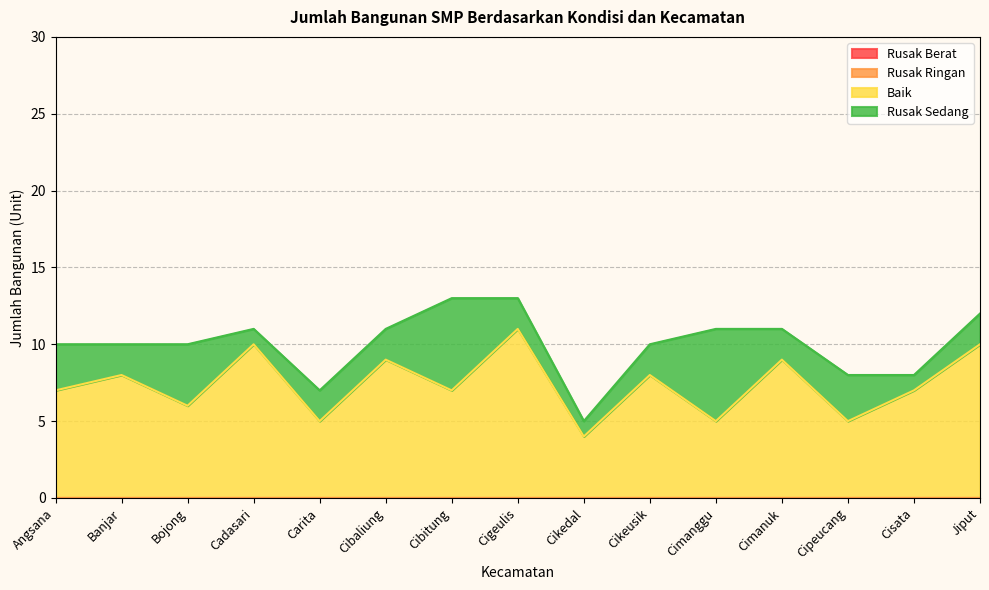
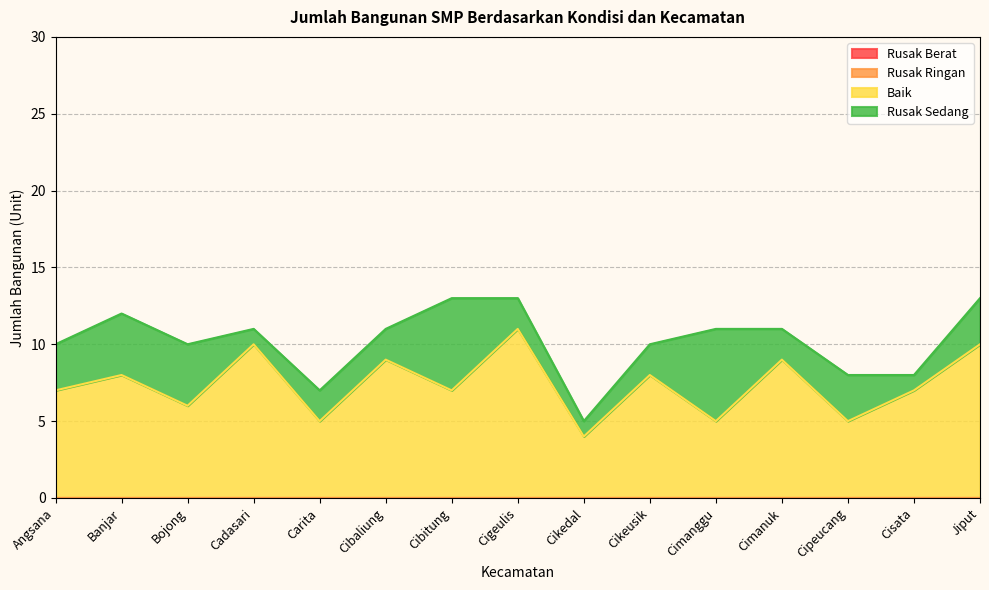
Rusak Sedang, Banjar: 2 -> 4
Rusak Sedang, Jiput: 2 -> 3
